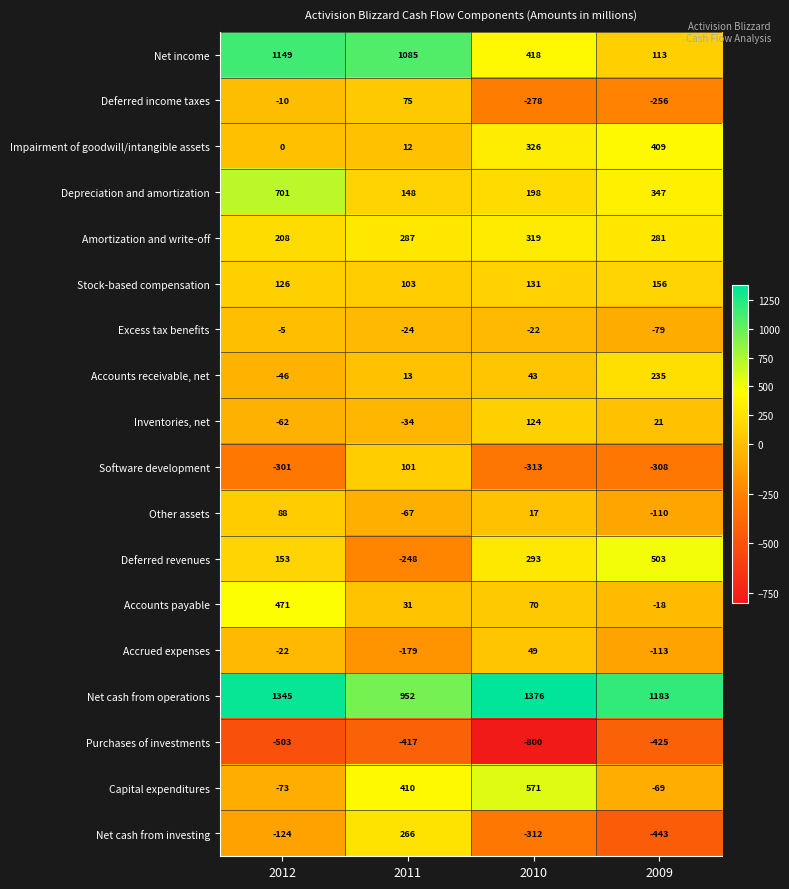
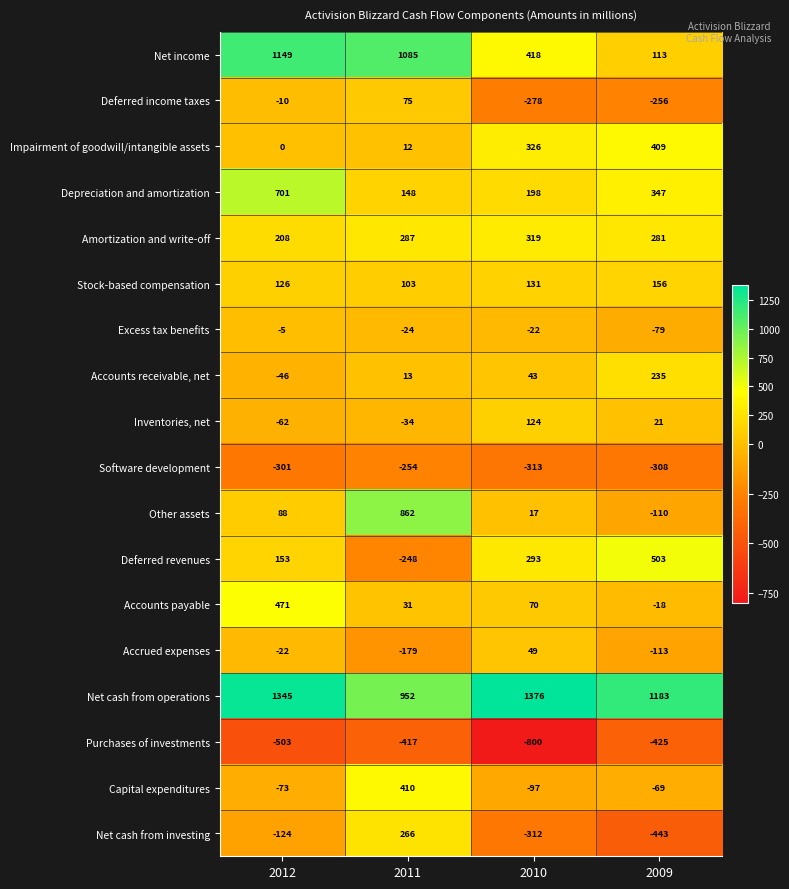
Software development, 2011: 101 -> -254
Other assets, 2011: -67 -> 862
Capital expenditures, 2010: 571 -> -97
